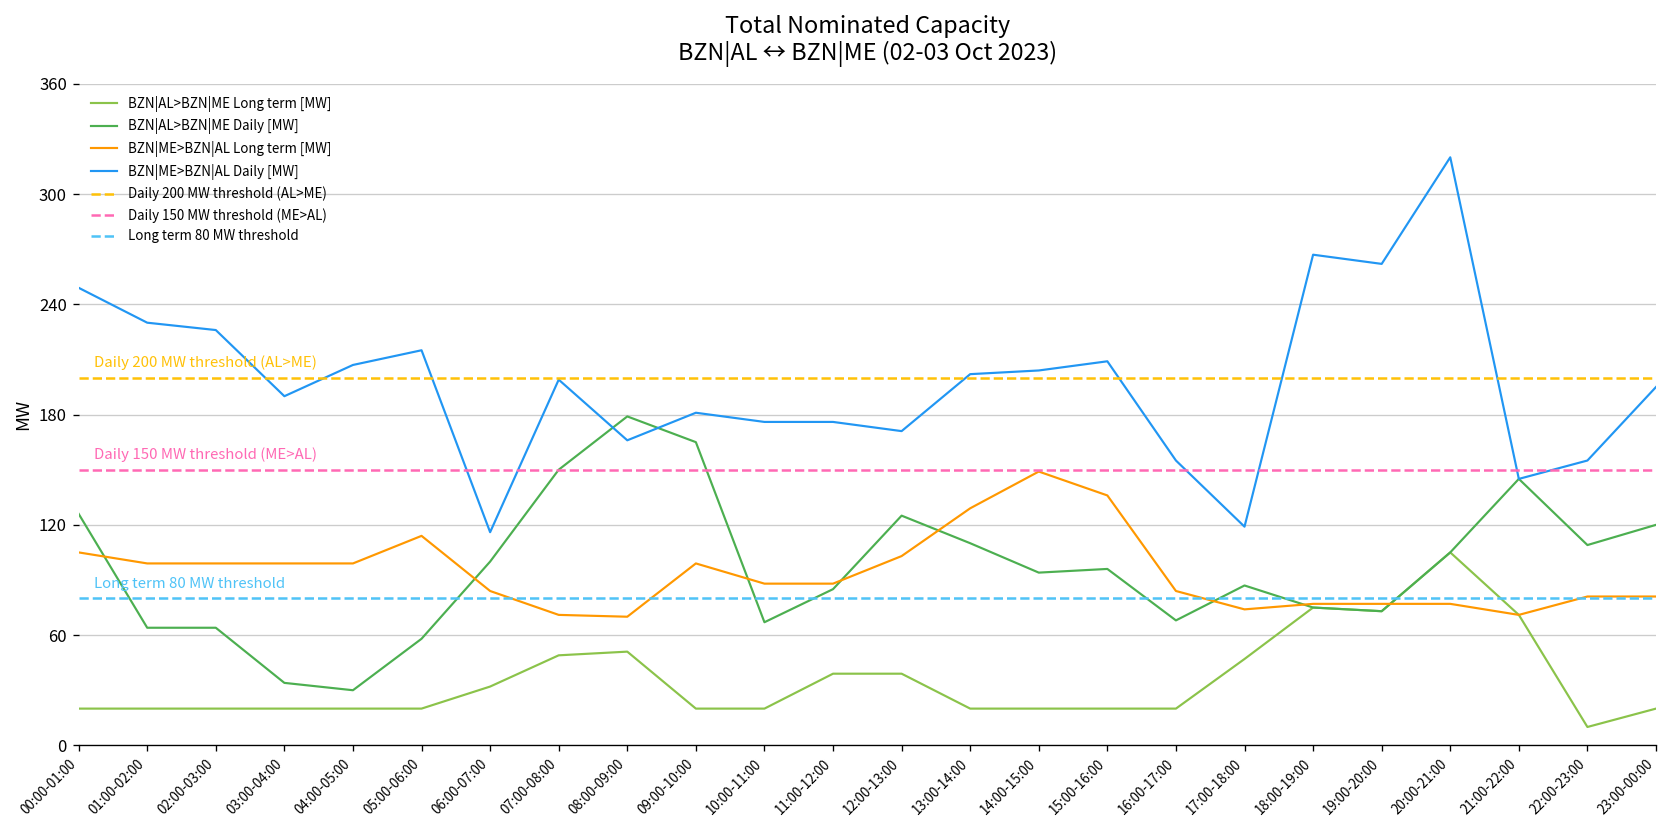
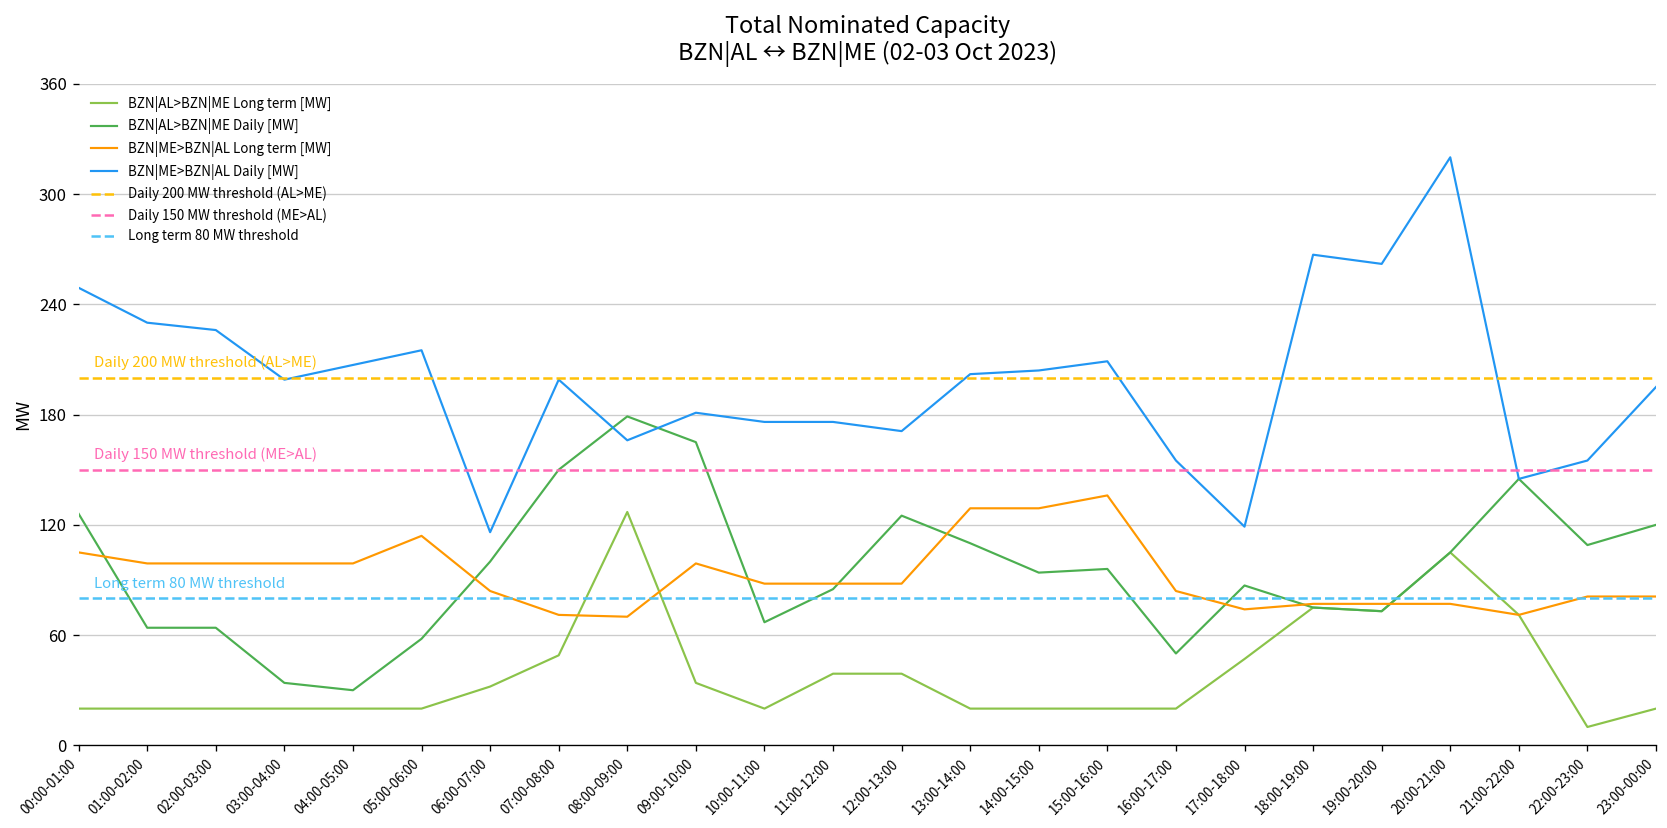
BZN|ME>BZN|AL Daily [MW], 03:00-04:00: 190 -> 199
BZN|AL>BZN|ME Long term [MW], 08:00-09:00: 51 -> 127
BZN|AL>BZN|ME Long term [MW], 09:00-10:00: 20 -> 34
BZN|ME>BZN|AL Long term [MW], 12:00-13:00: 103 -> 88
BZN|ME>BZN|AL Long term [MW], 14:00-15:00: 149 -> 129
BZN|AL>BZN|ME Daily [MW], 16:00-17:00: 68 -> 50
